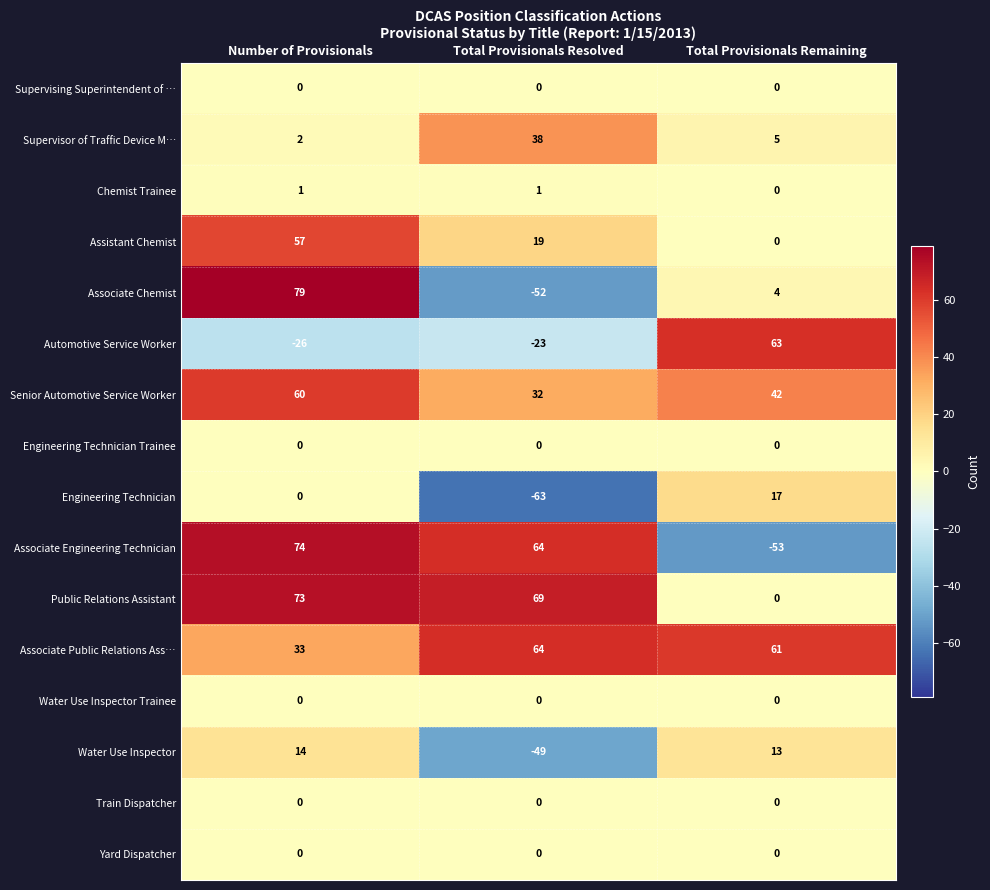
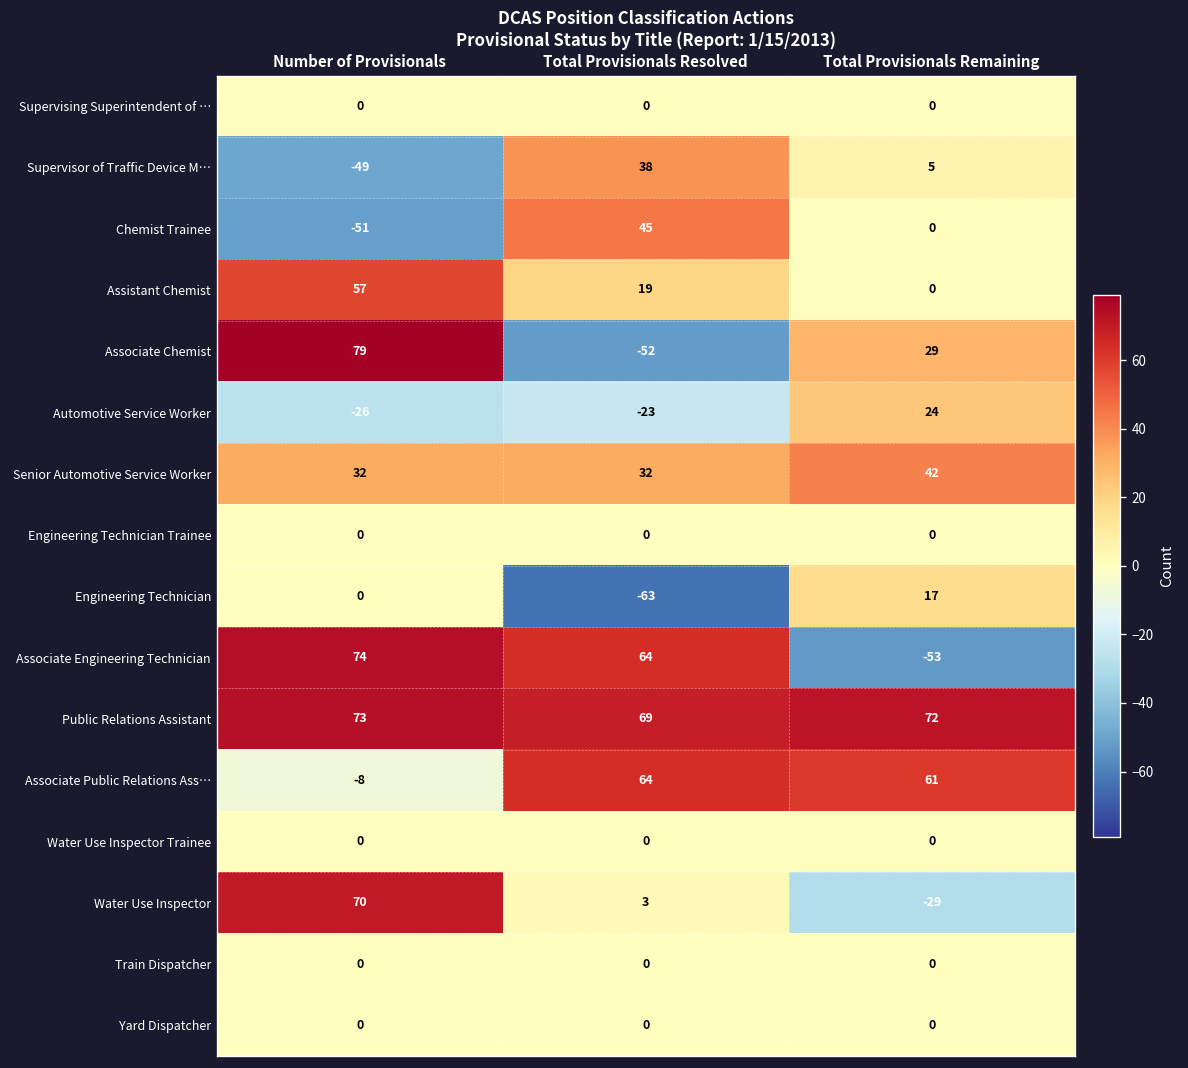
Supervisor of Traffic Device M…, Number of Provisionals: 2 -> -49
Chemist Trainee, Number of Provisionals: 1 -> -51
Chemist Trainee, Total Provisionals Resolved: 1 -> 45
Associate Chemist, Total Provisionals Remaining: 4 -> 29
Automotive Service Worker, Total Provisionals Remaining: 63 -> 24
Senior Automotive Service Worker, Number of Provisionals: 60 -> 32
Public Relations Assistant, Total Provisionals Remaining: 0 -> 72
Associate Public Relations Ass…, Number of Provisionals: 33 -> -8
Water Use Inspector, Number of Provisionals: 14 -> 70
Water Use Inspector, Total Provisionals Resolved: -49 -> 3
Water Use Inspector, Total Provisionals Remaining: 13 -> -29
